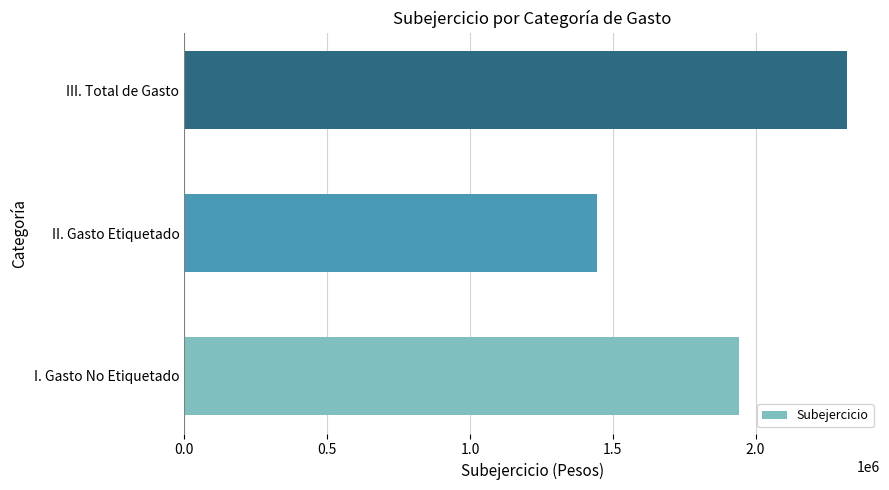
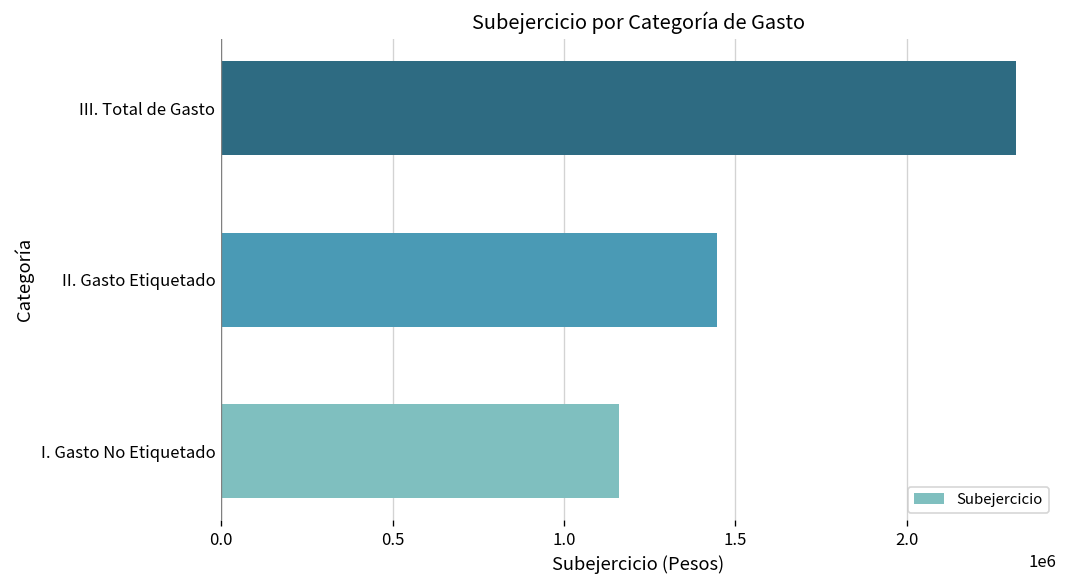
I. Gasto No Etiquetado: 1940000 -> 1160000
